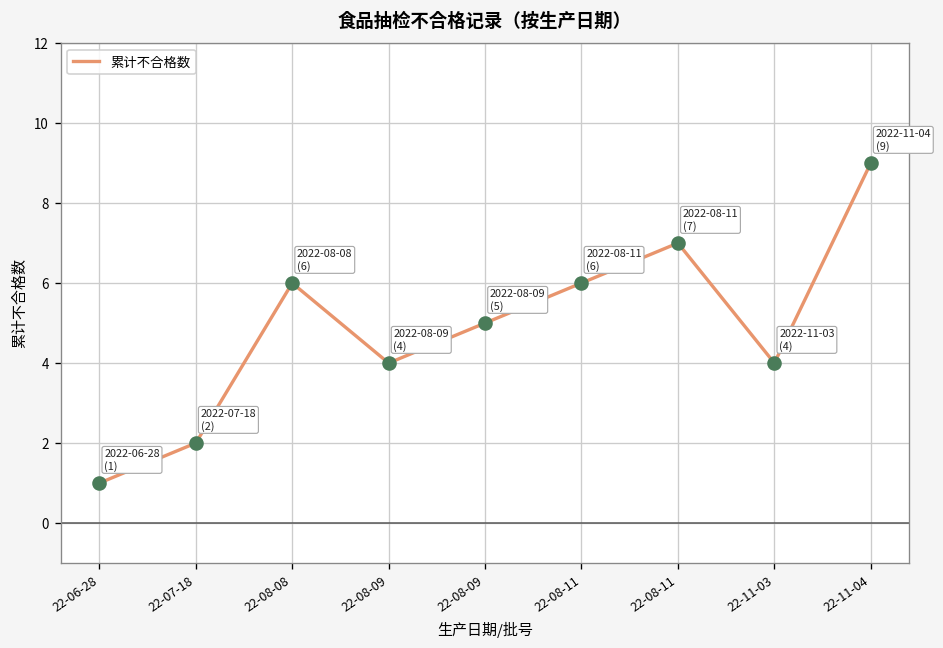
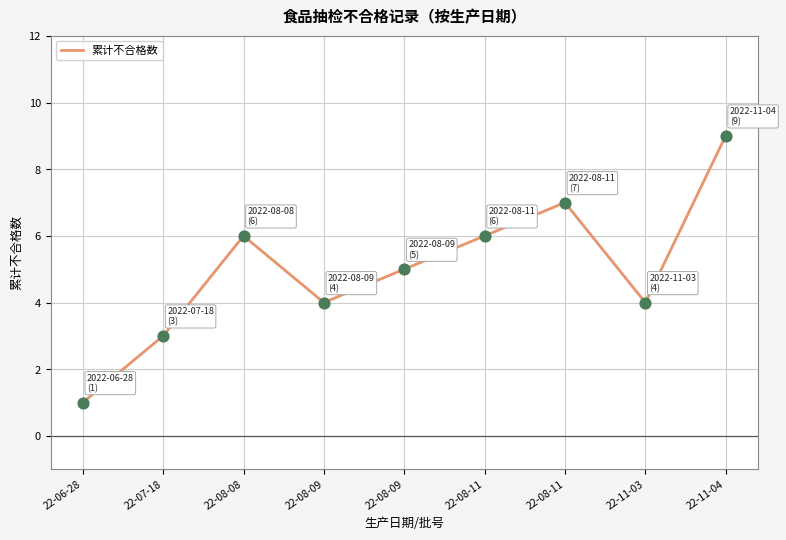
22-07-18: (2) -> (3)
